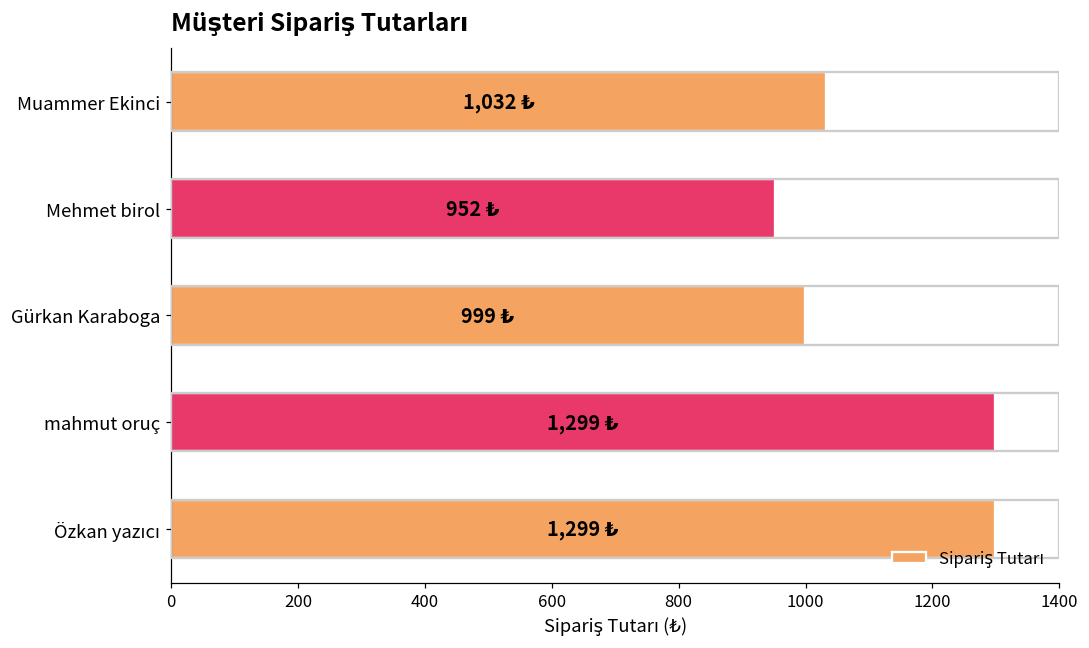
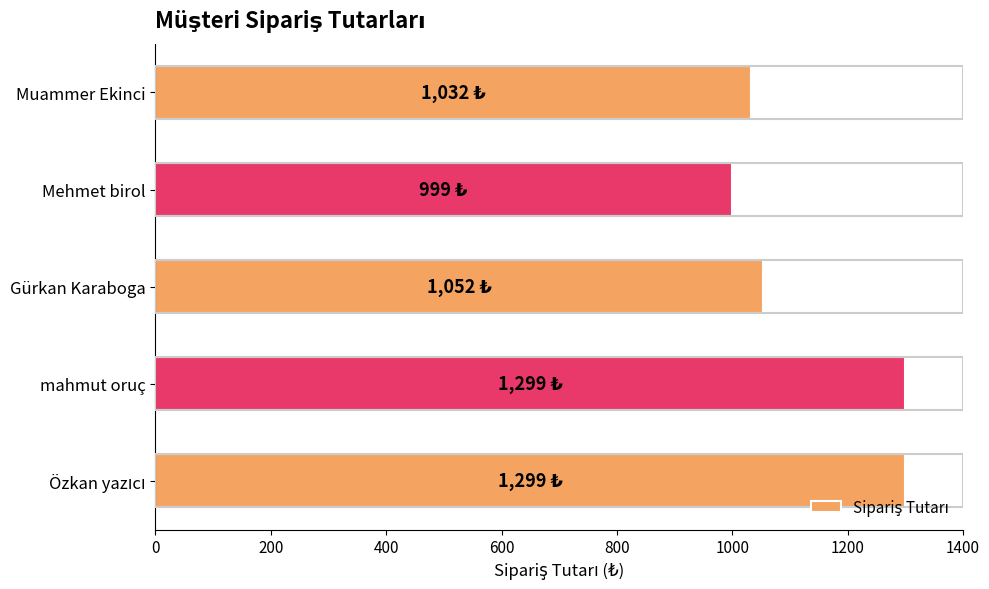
Mehmet birol: 952 -> 999
Gürkan Karaboga: 999 -> 1,052
